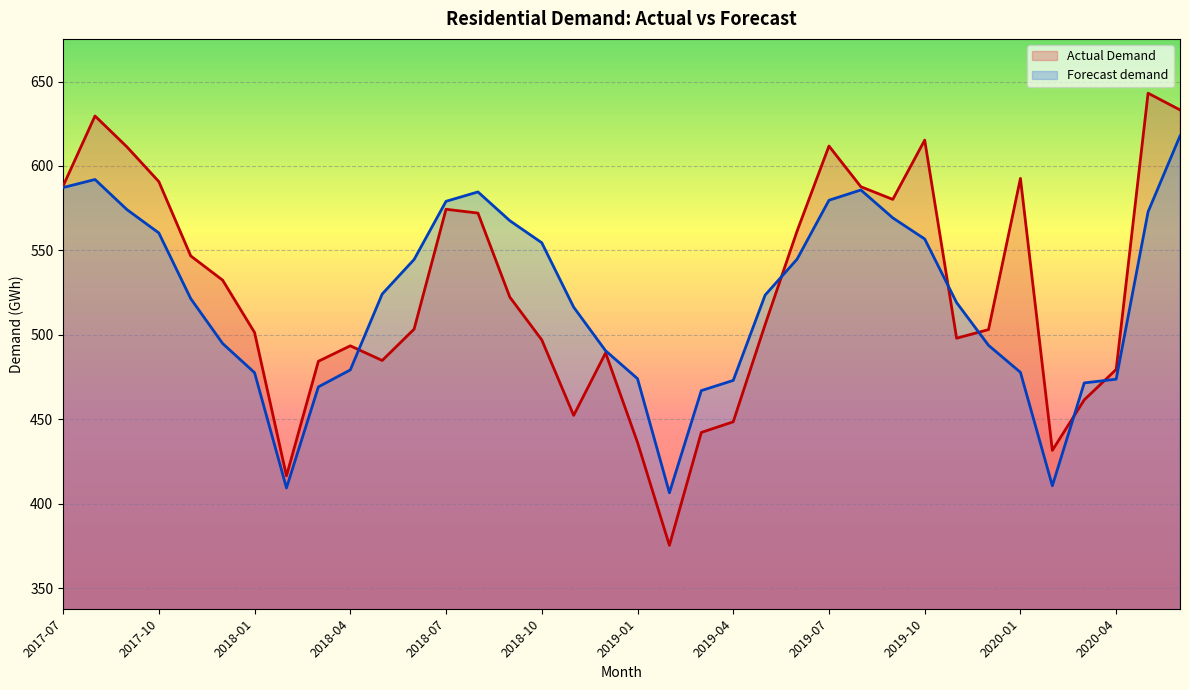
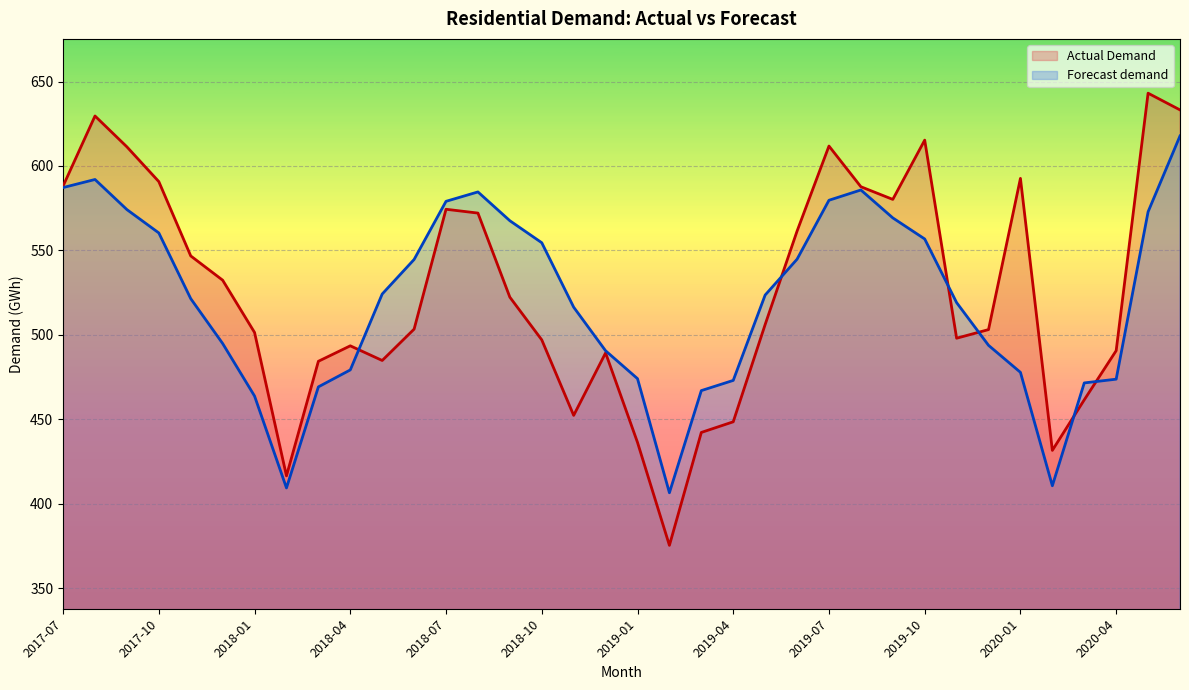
Forecast demand, 2018-01: 478 -> 464
Actual Demand, 2020-04: 479 -> 491
